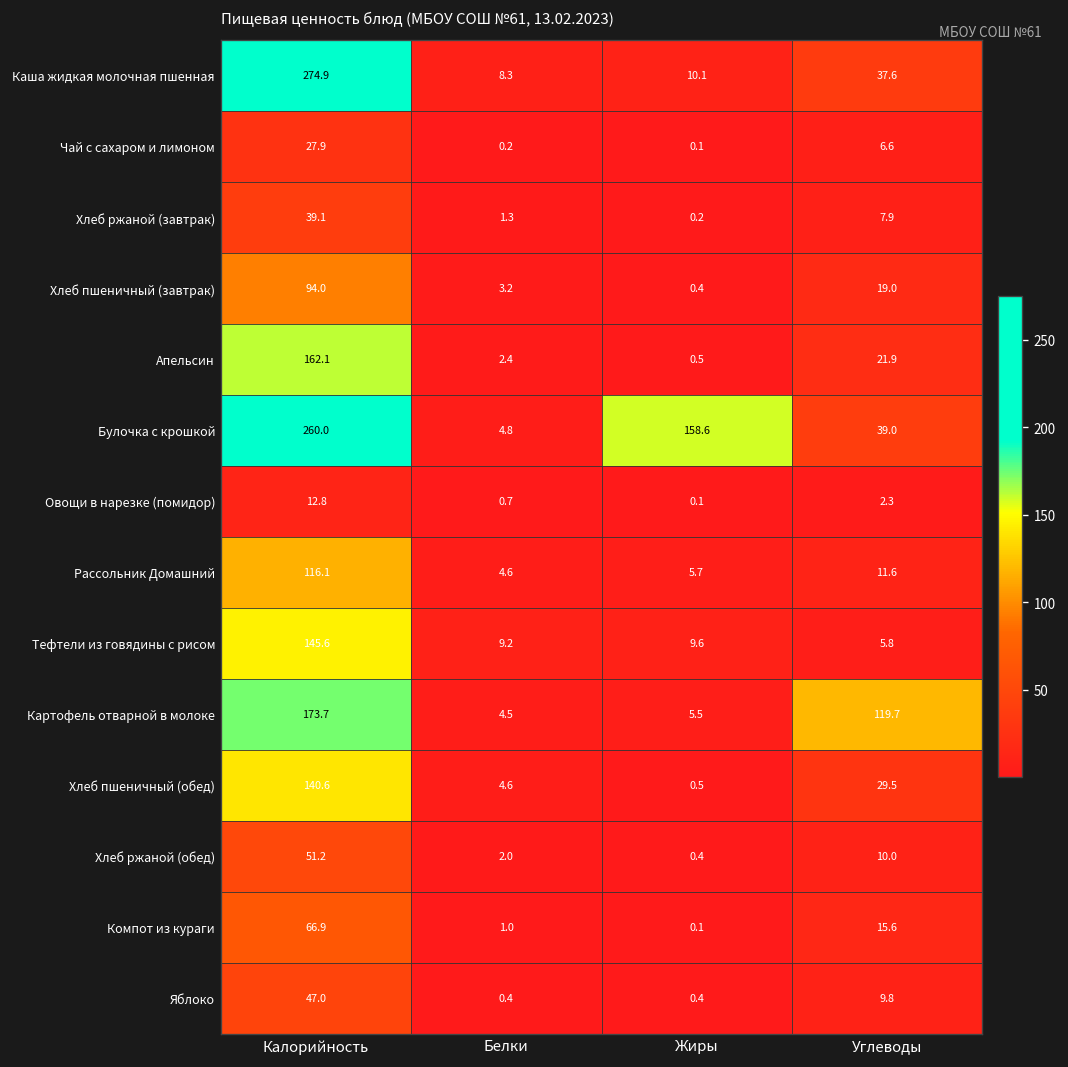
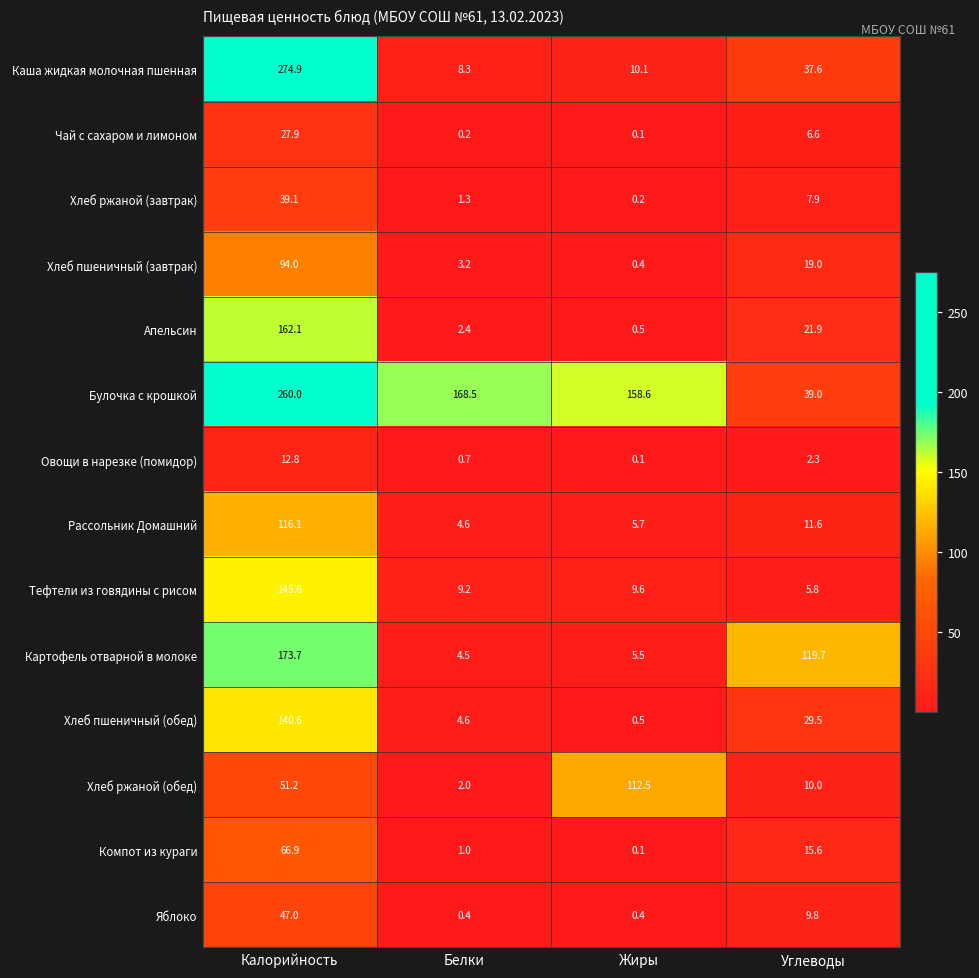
Булочка с крошкой, Белки: 4.8 -> 168.5
Хлеб ржаной (обед), Жиры: 0.4 -> 112.5
